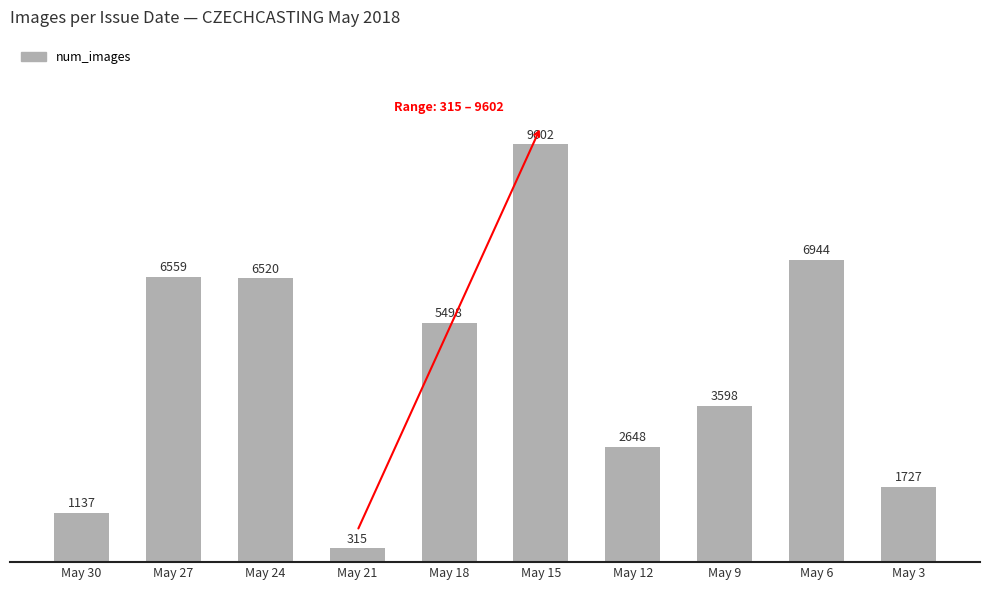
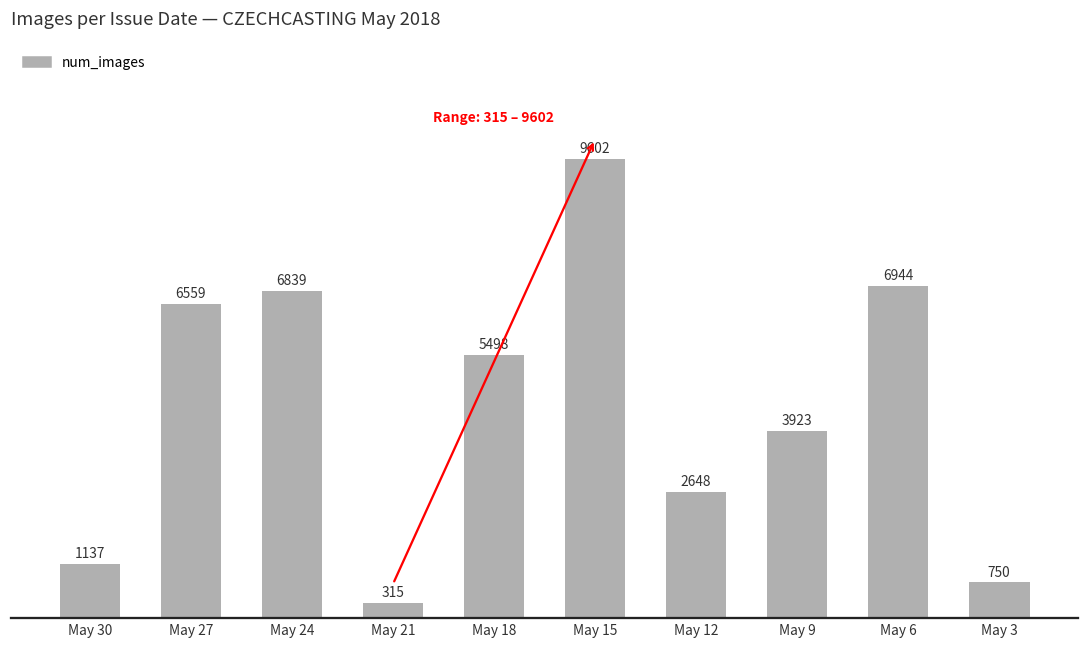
May 24: 6520 -> 6839
May 9: 3598 -> 3923
May 3: 1727 -> 750
